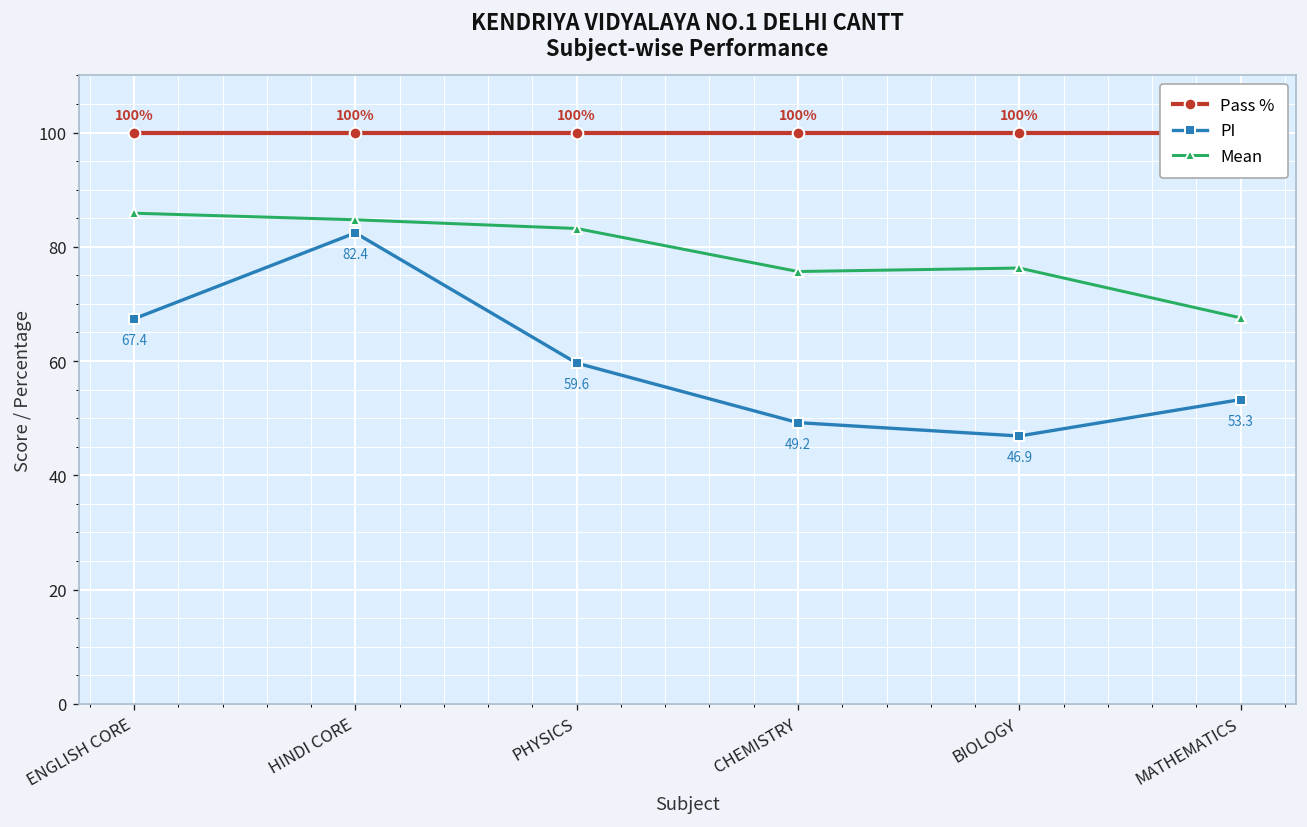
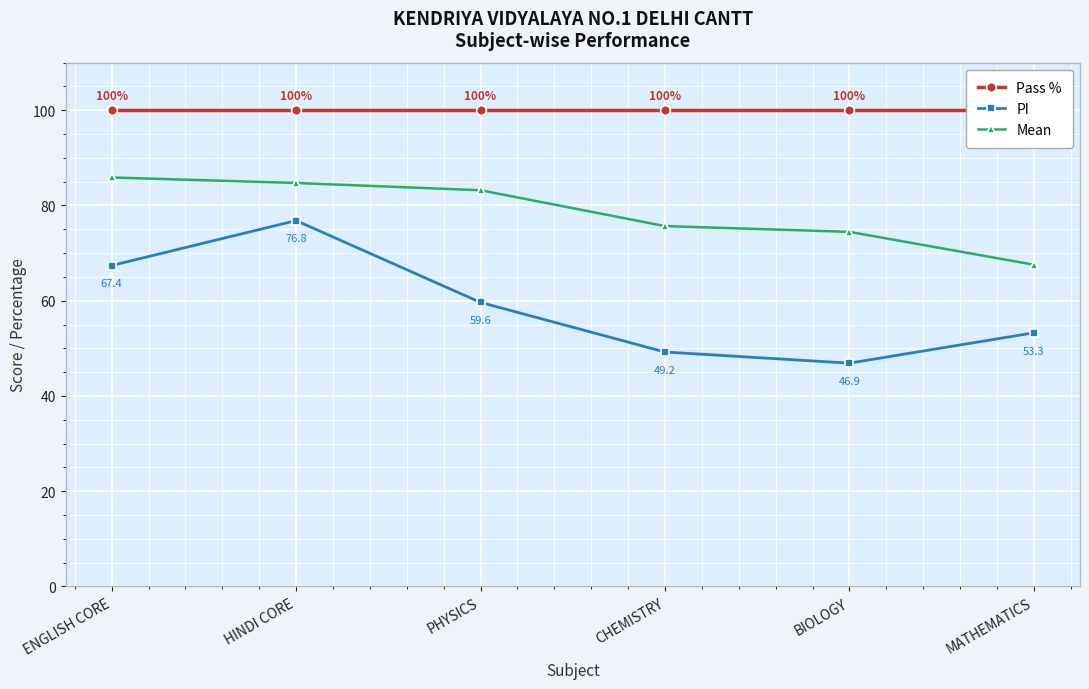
PI, HINDI CORE: 82.4 -> 76.8
Mean, BIOLOGY: 76 -> 74
